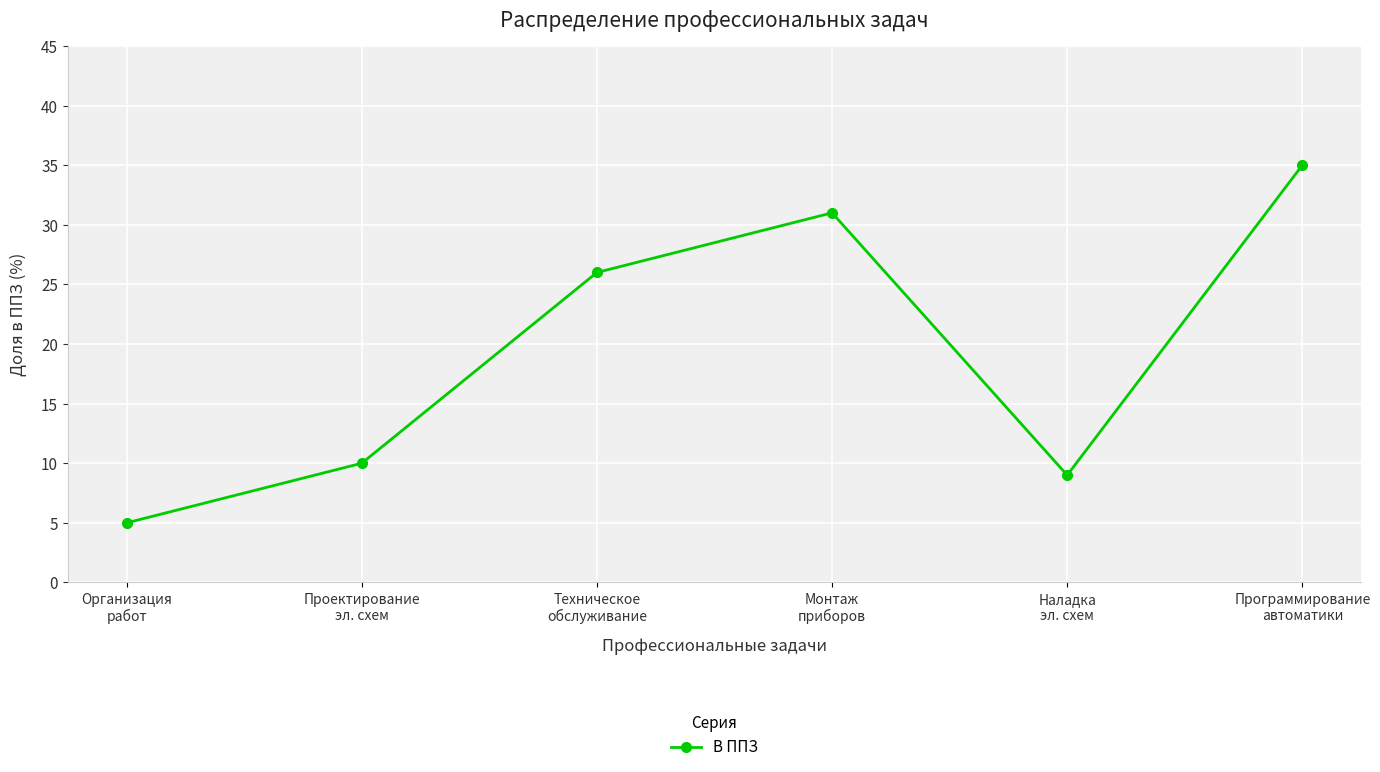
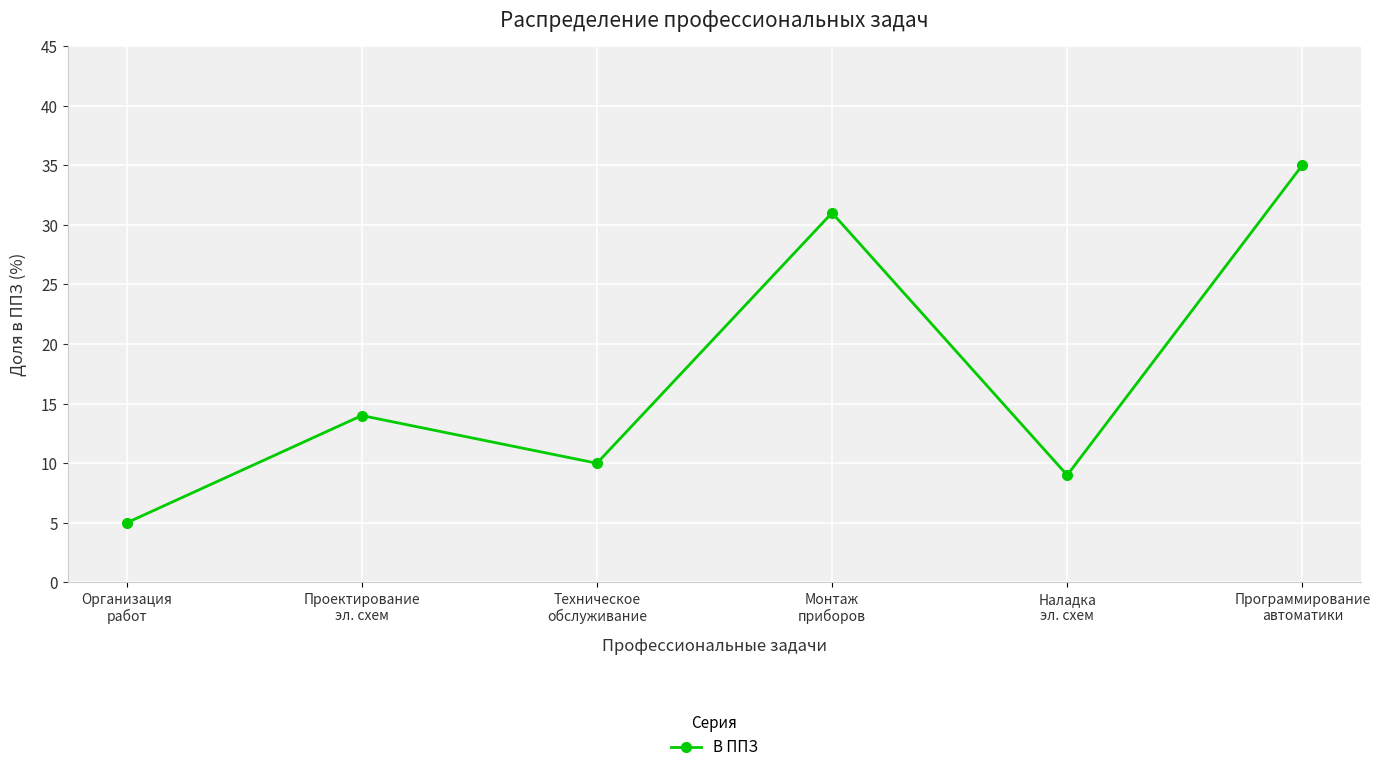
Проектирование эл. схем: 10 -> 14
Техническое обслуживание: 26 -> 10
